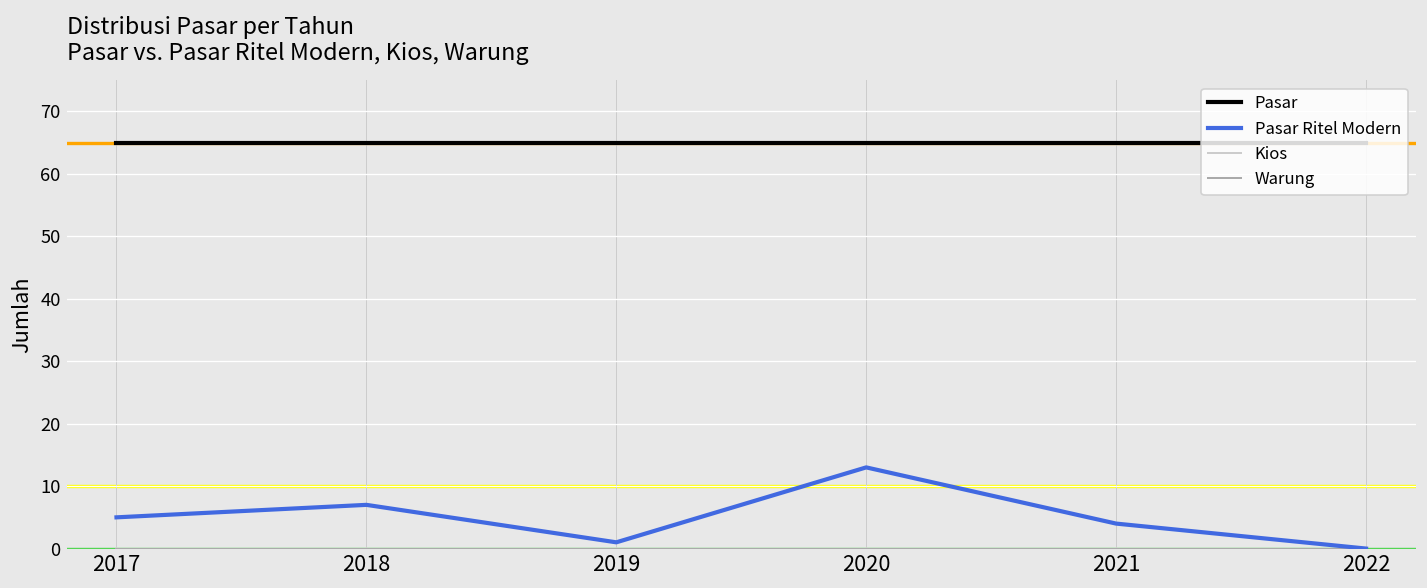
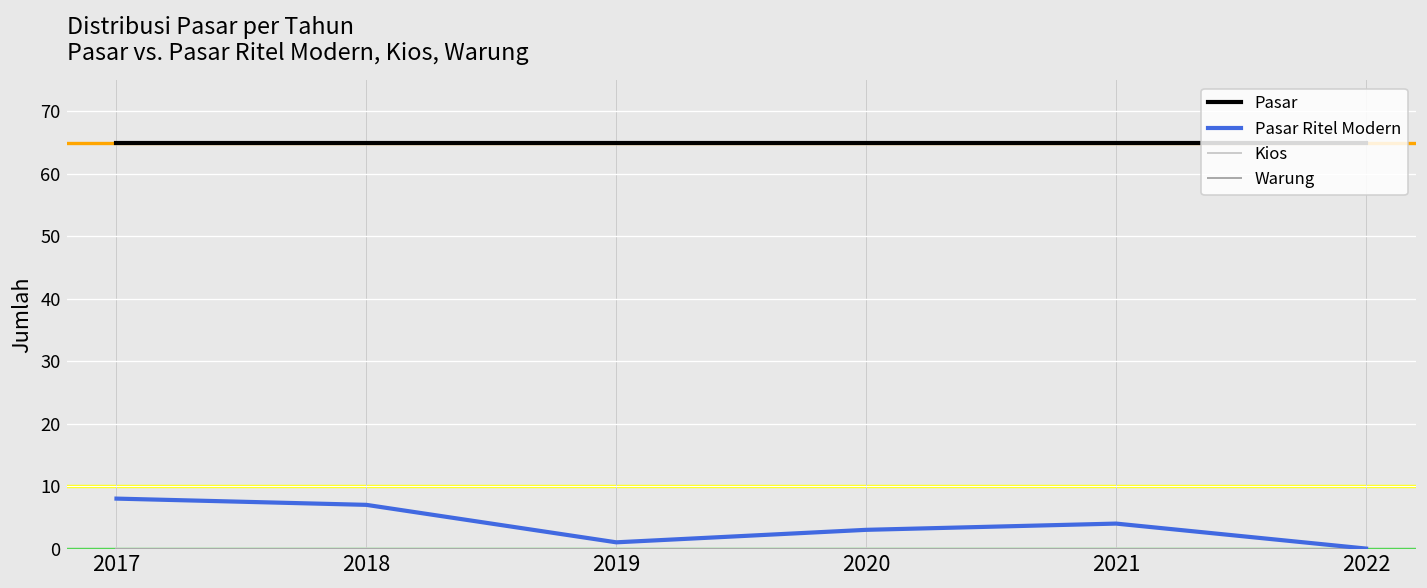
Pasar Ritel Modern, 2017: 5 -> 8
Pasar Ritel Modern, 2020: 13 -> 3
